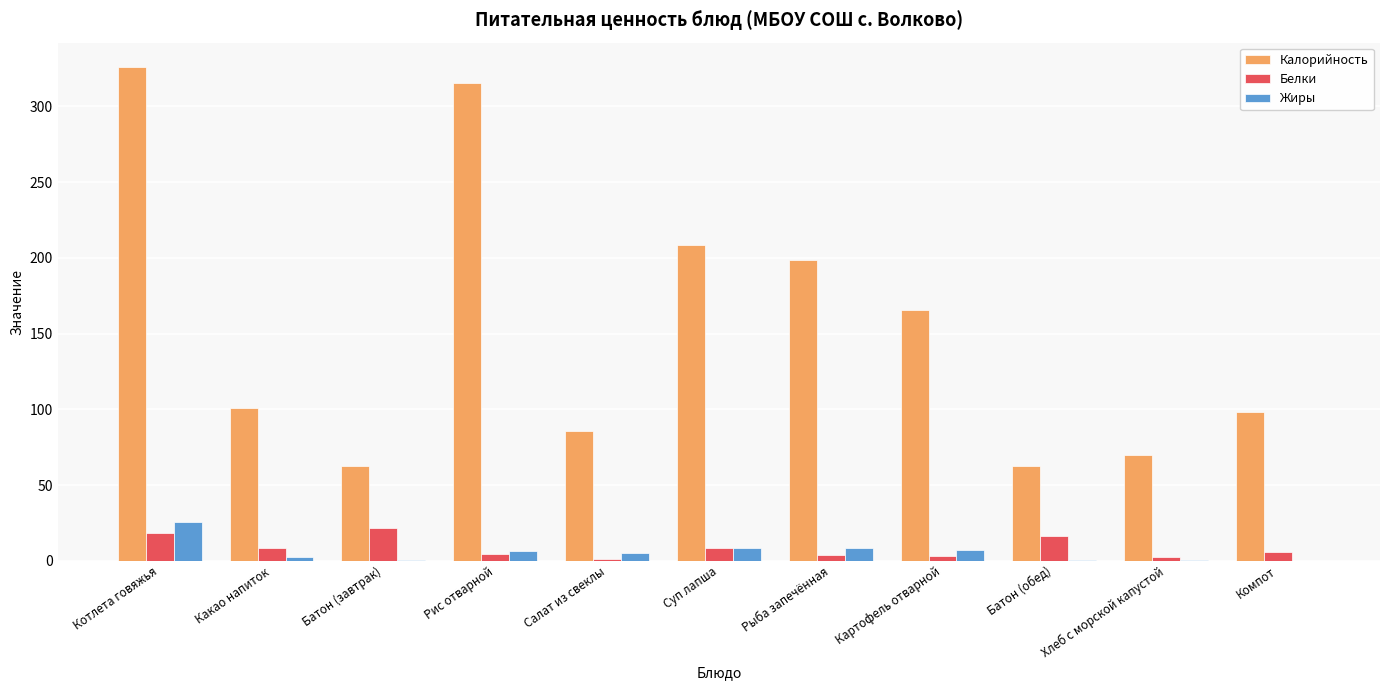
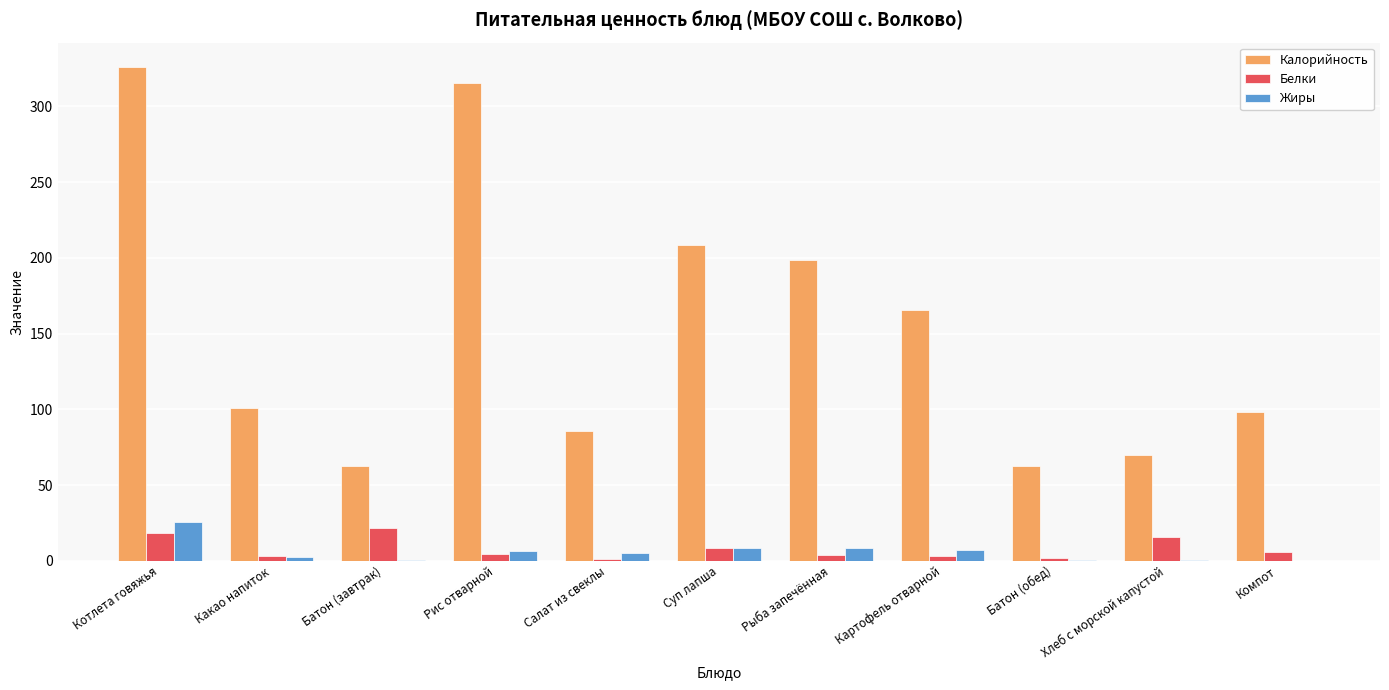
Белки, Какао напиток: 9 -> 3
Белки, Батон (обед): 17 -> 2
Белки, Хлеб с морской капустой: 3 -> 15
